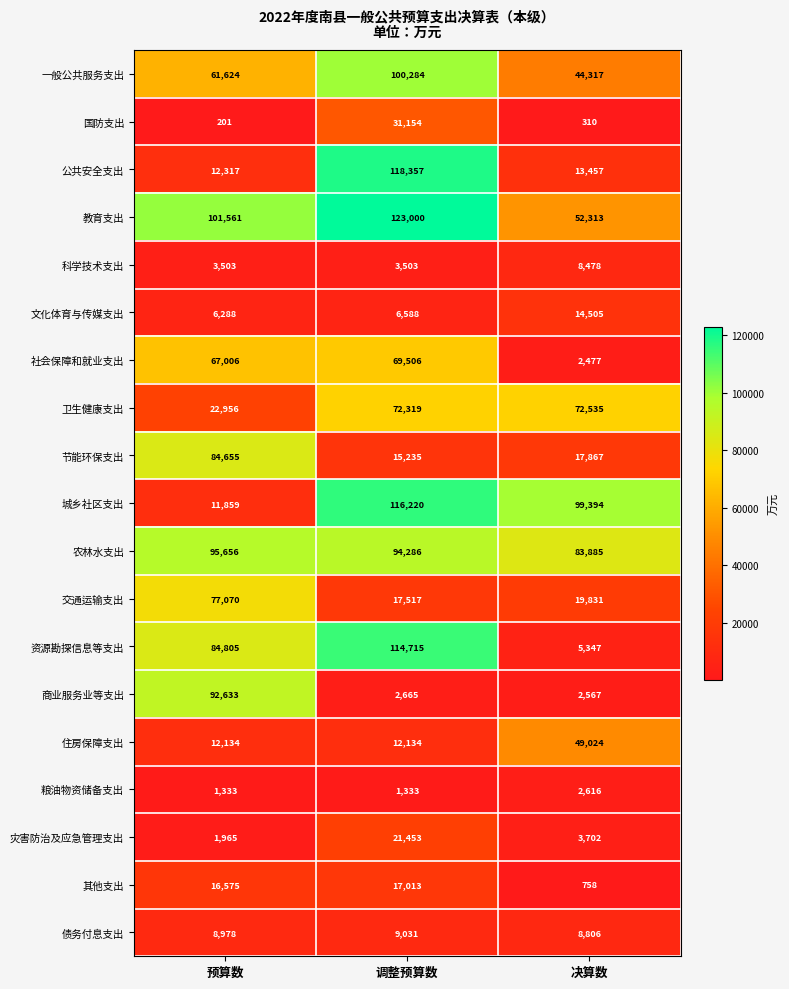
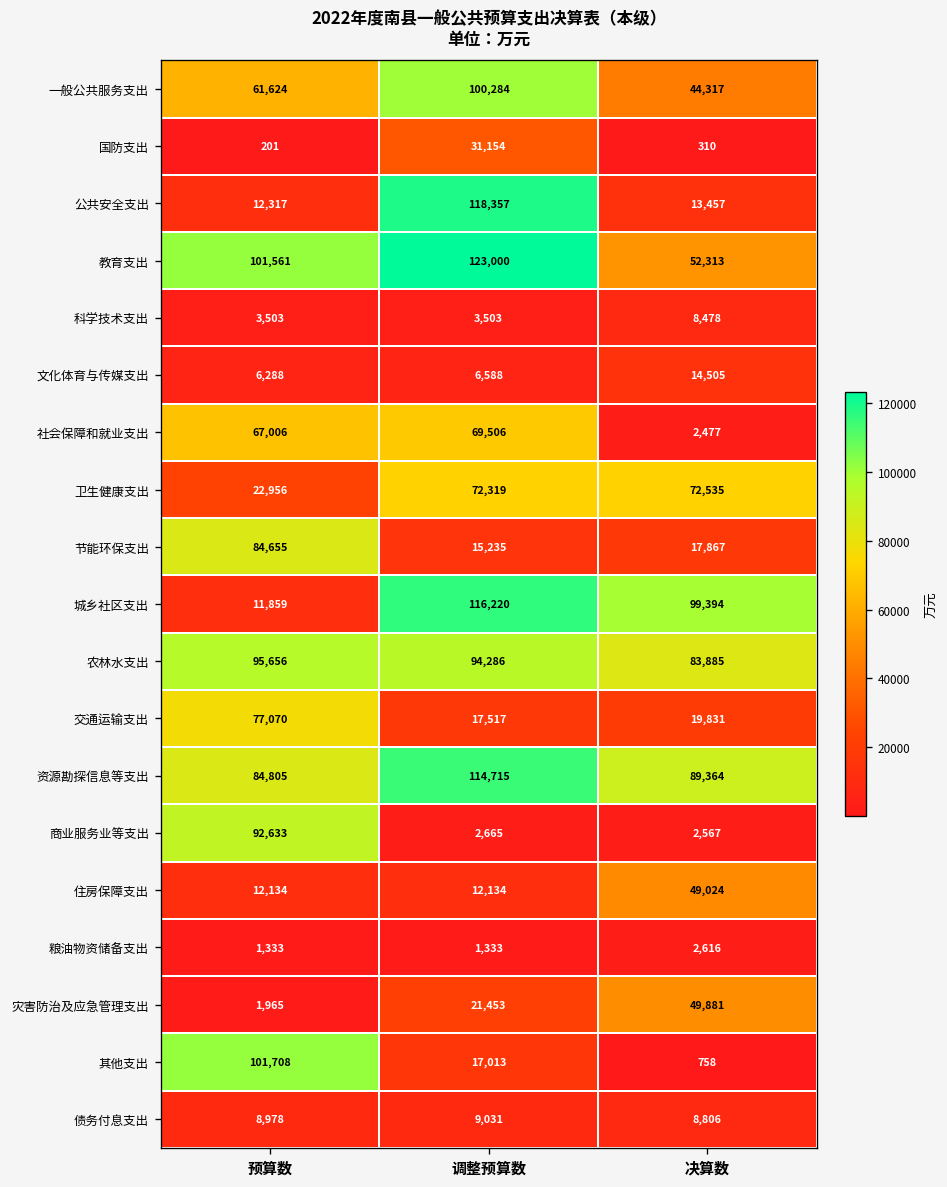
资源勘探信息等支出, 决算数: 5,347 -> 89,364
灾害防治及应急管理支出, 决算数: 3,702 -> 49,881
其他支出, 预算数: 16,575 -> 101,708
